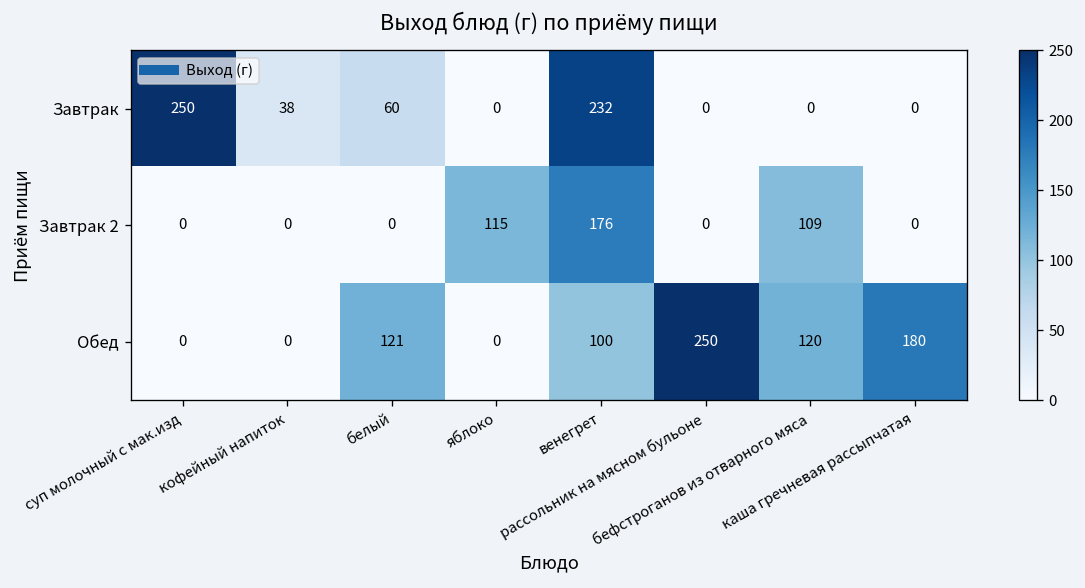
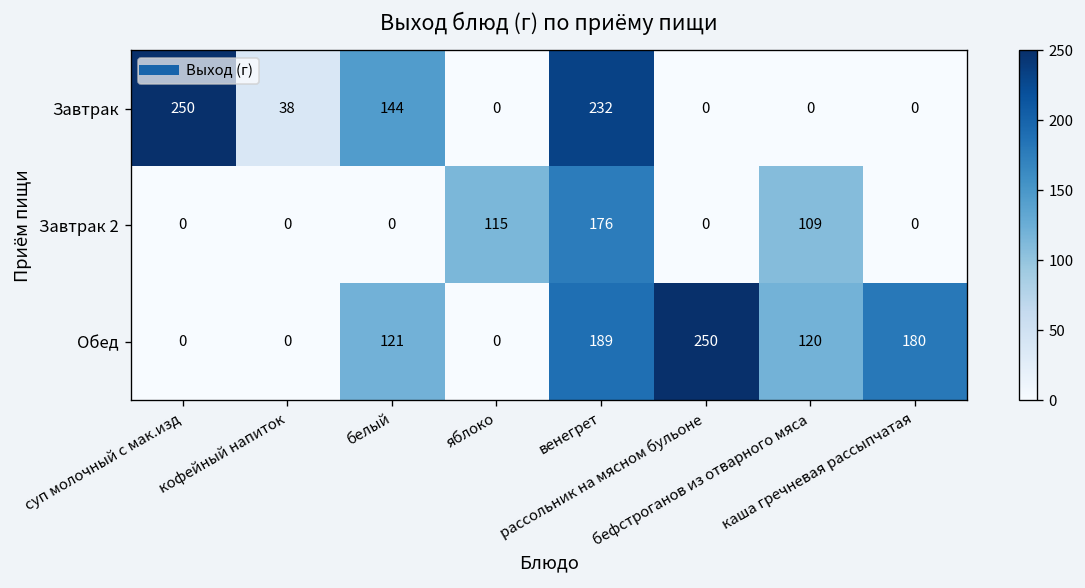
Завтрак, белый: 60 -> 144
Обед, венегрет: 100 -> 189
